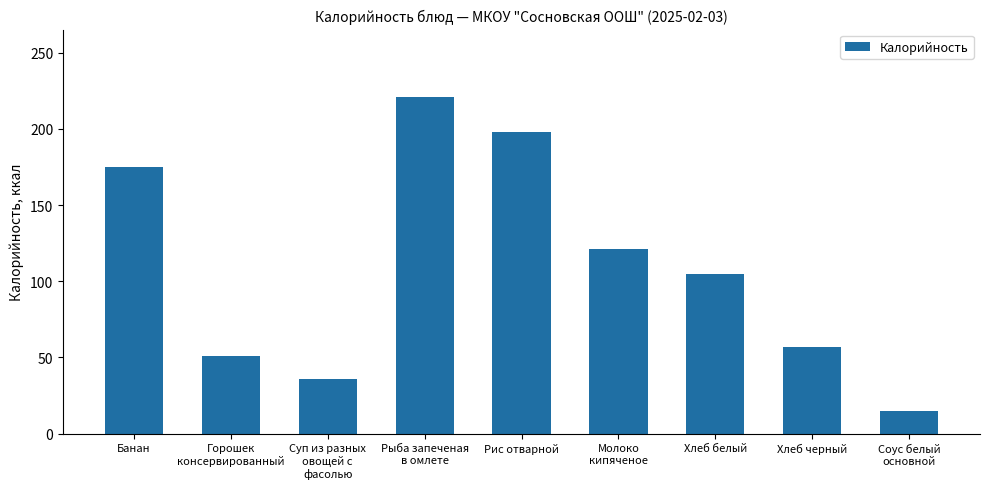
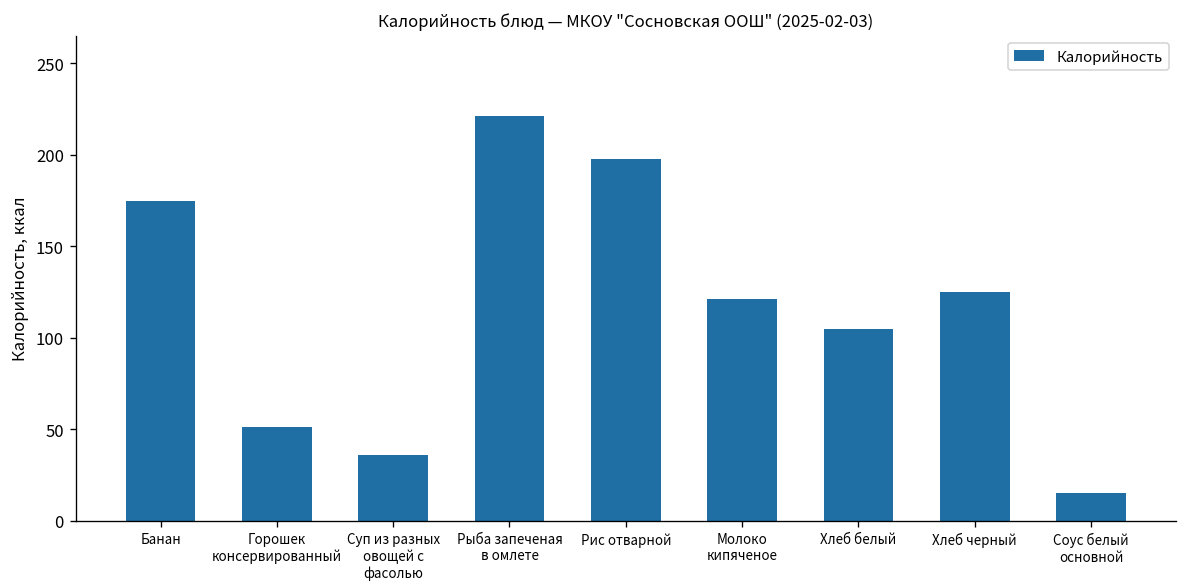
Хлеб черный: 57 -> 125
